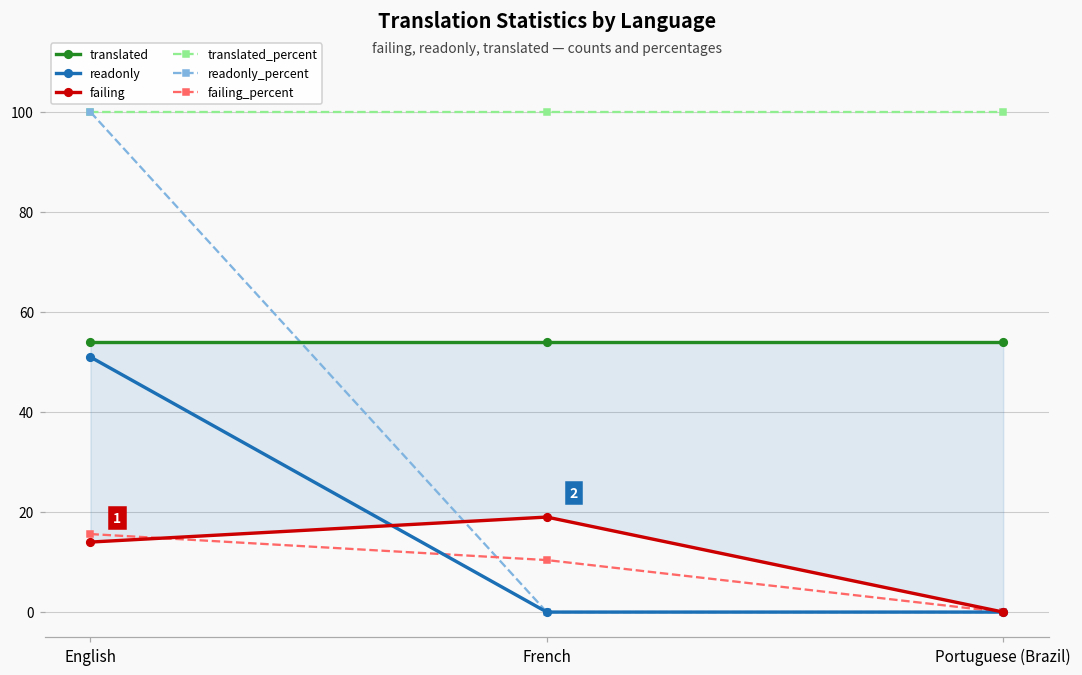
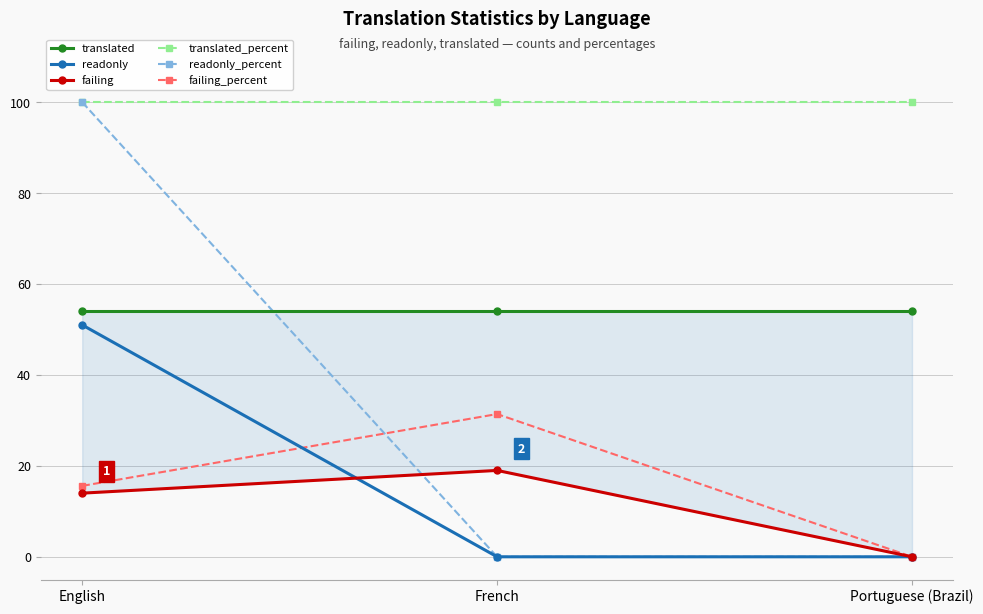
failing_percent, French: 10 -> 31
